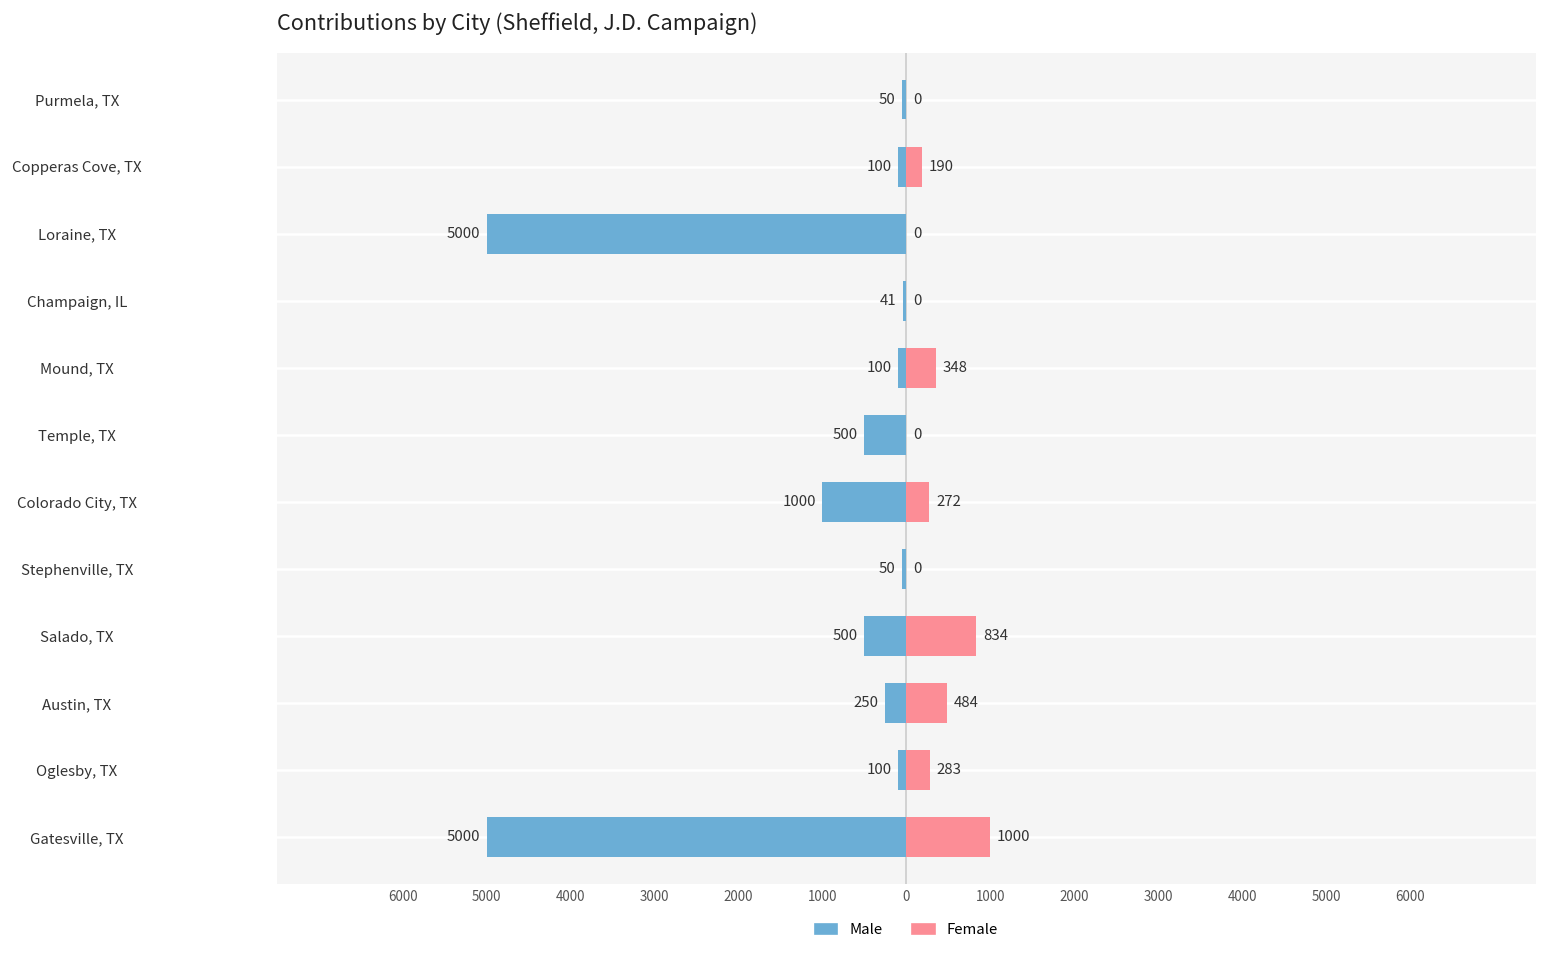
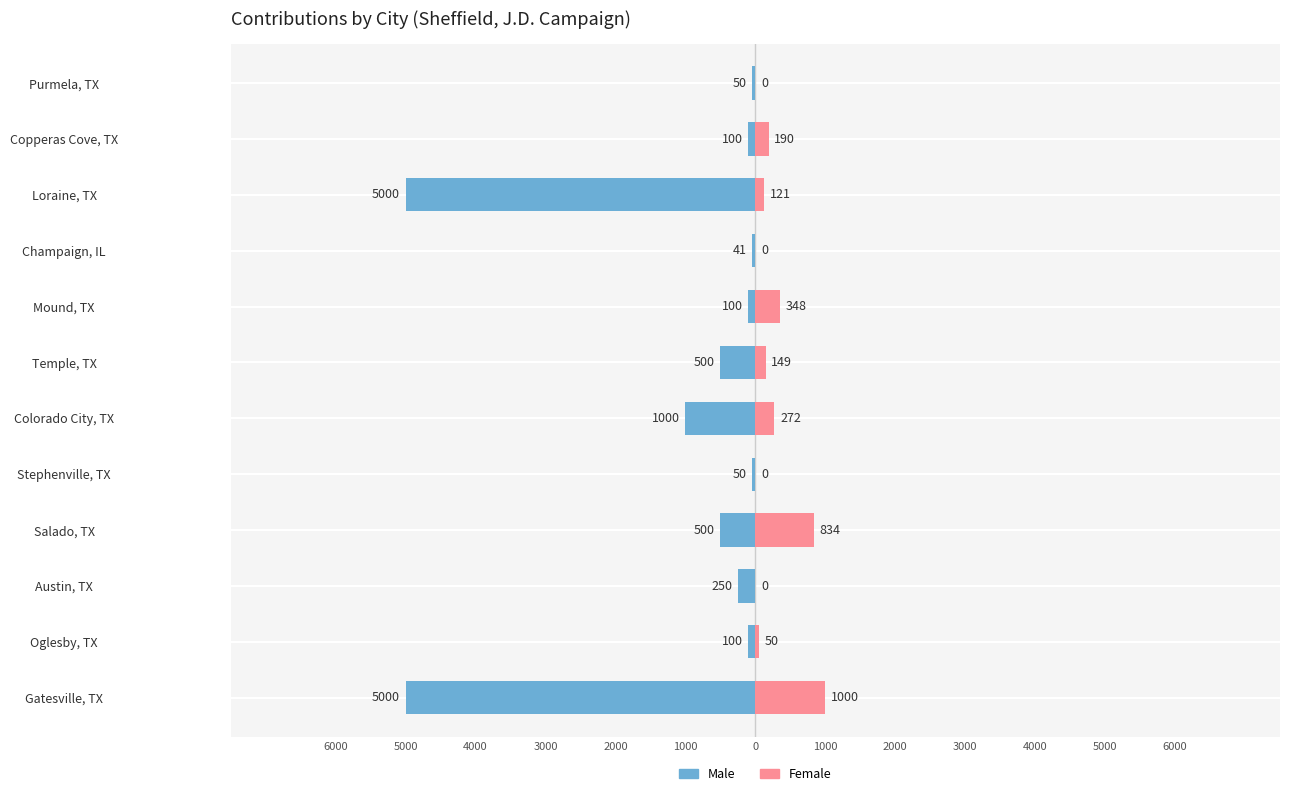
Female, Loraine, TX: 0 -> 121
Female, Temple, TX: 0 -> 149
Female, Austin, TX: 484 -> 0
Female, Oglesby, TX: 283 -> 50
